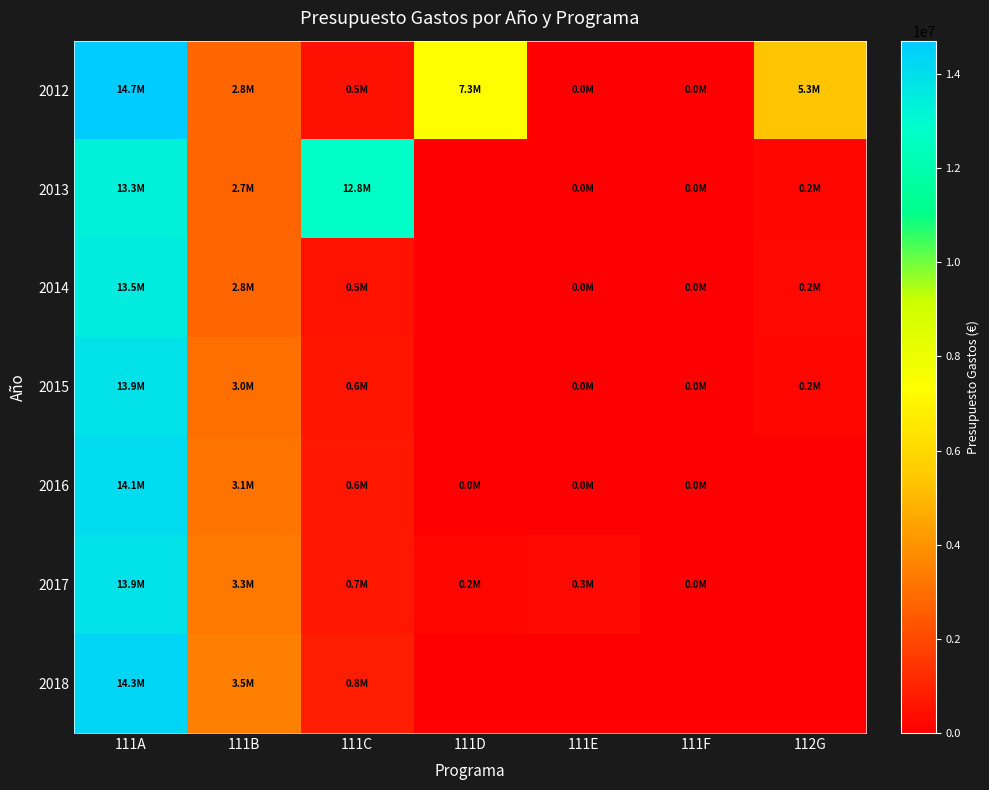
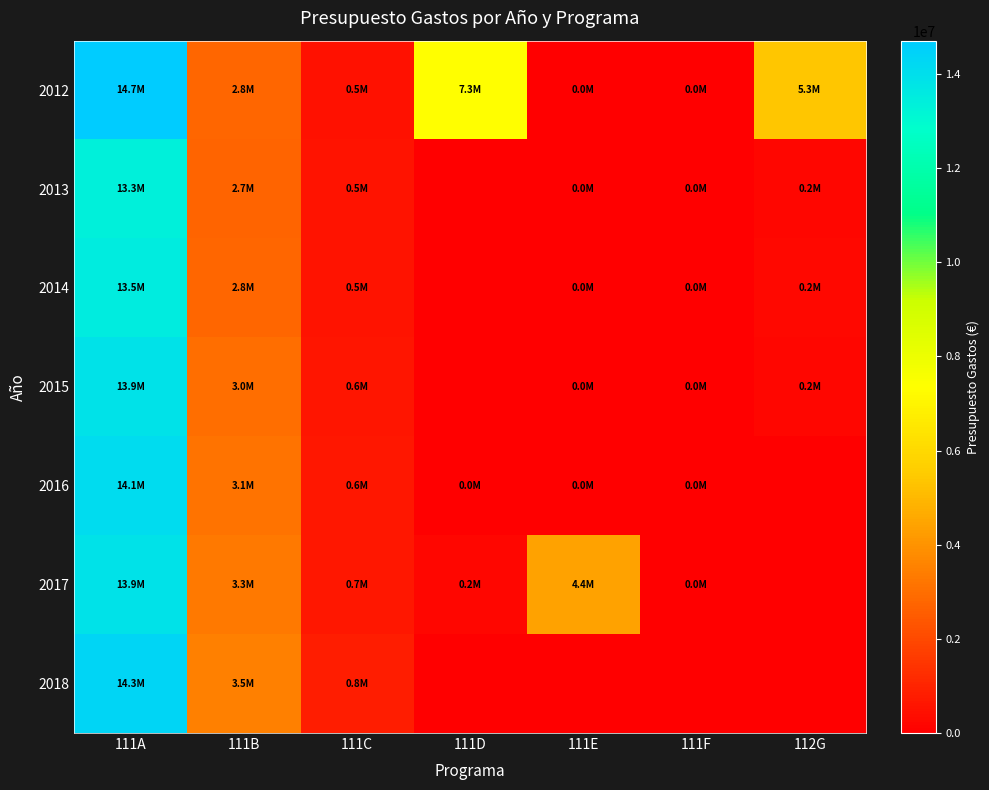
2013, 111C: 12.8M -> 0.5M
2017, 111E: 0.3M -> 4.4M
